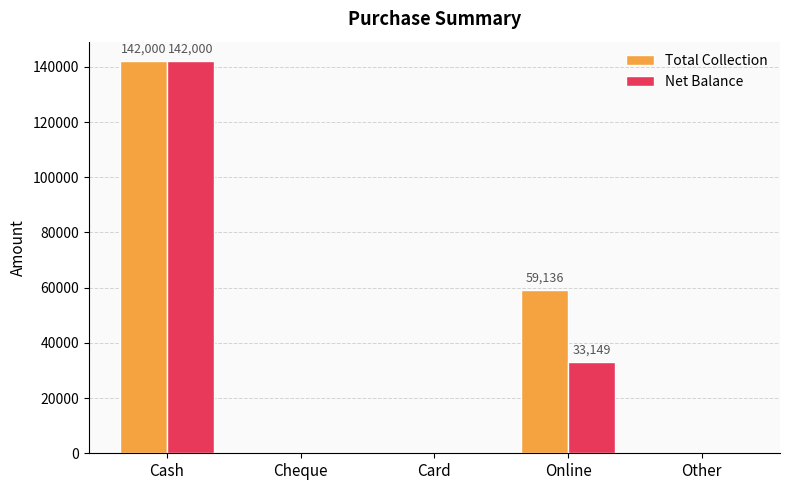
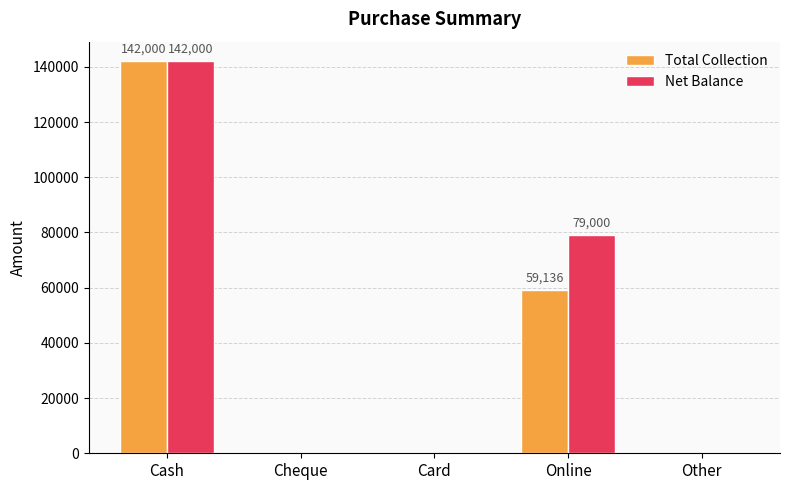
Net Balance, Online: 33,149 -> 79,000
